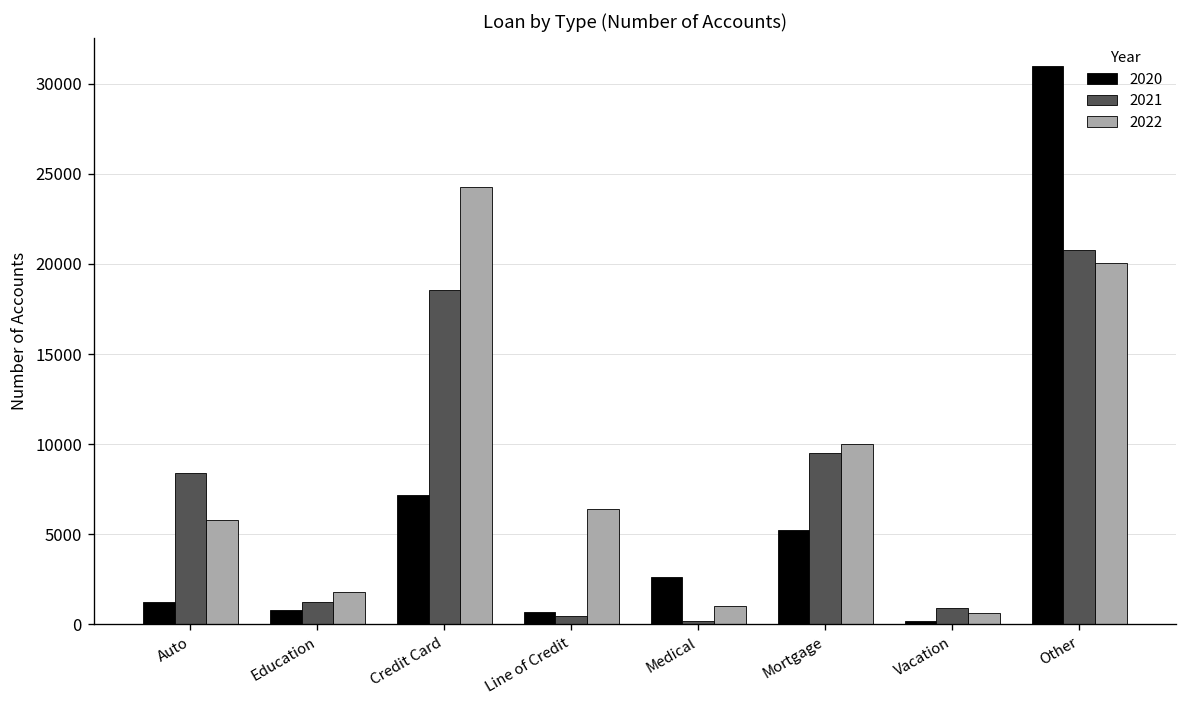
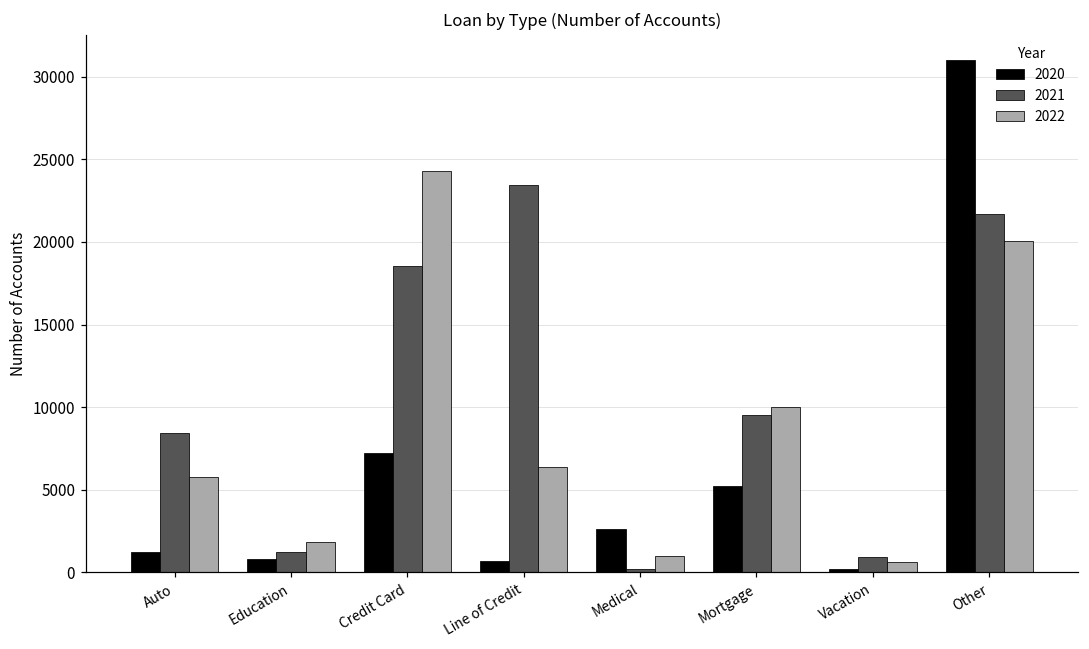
2021, Line of Credit: 500 -> 23500
2021, Other: 20800 -> 21700
